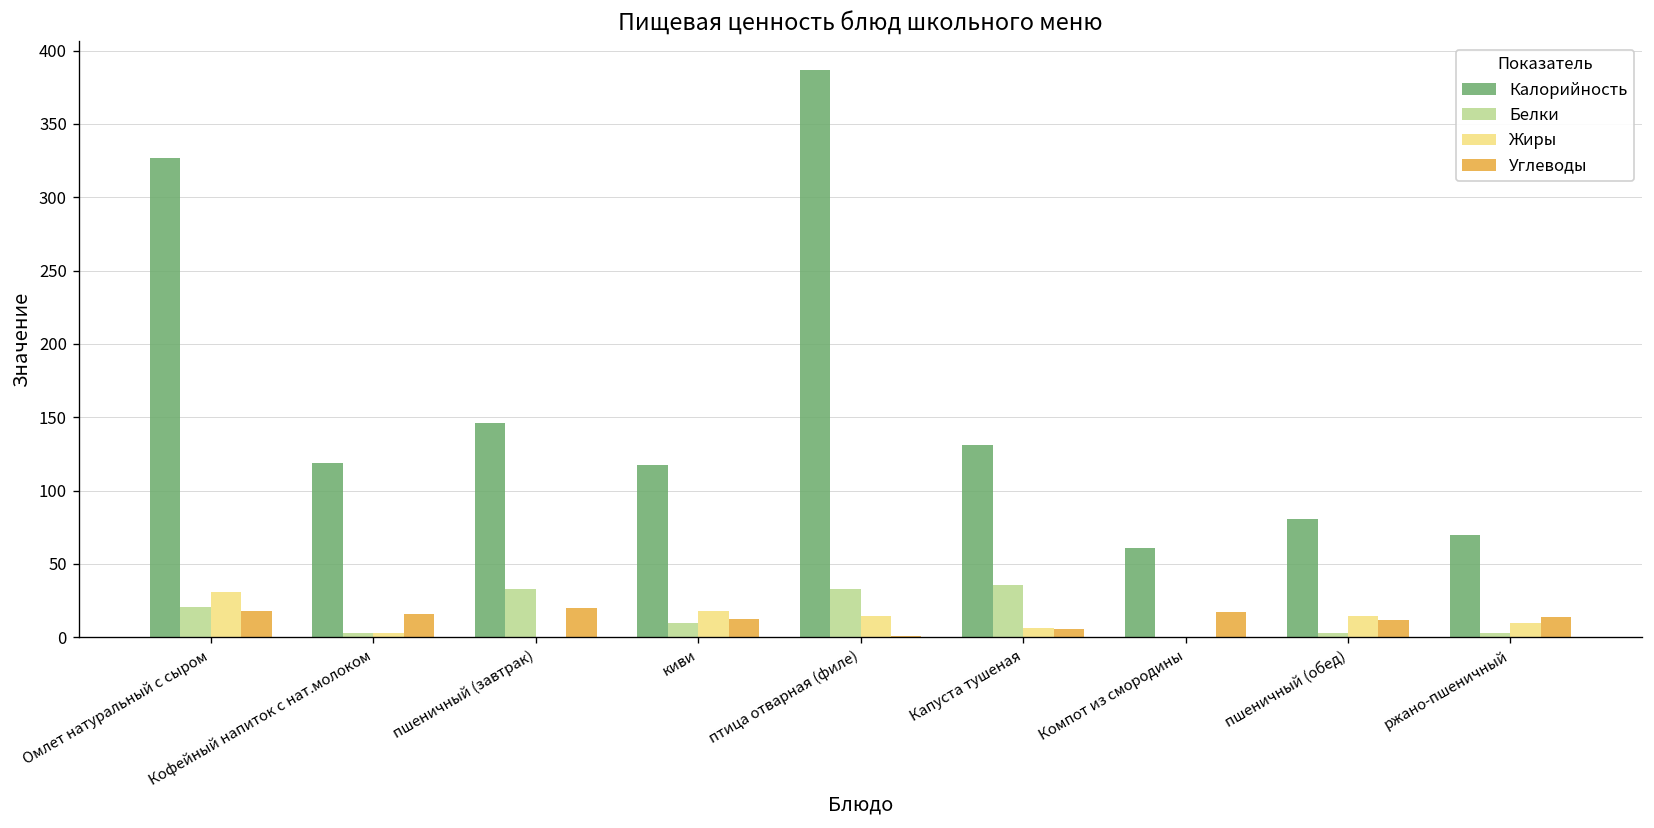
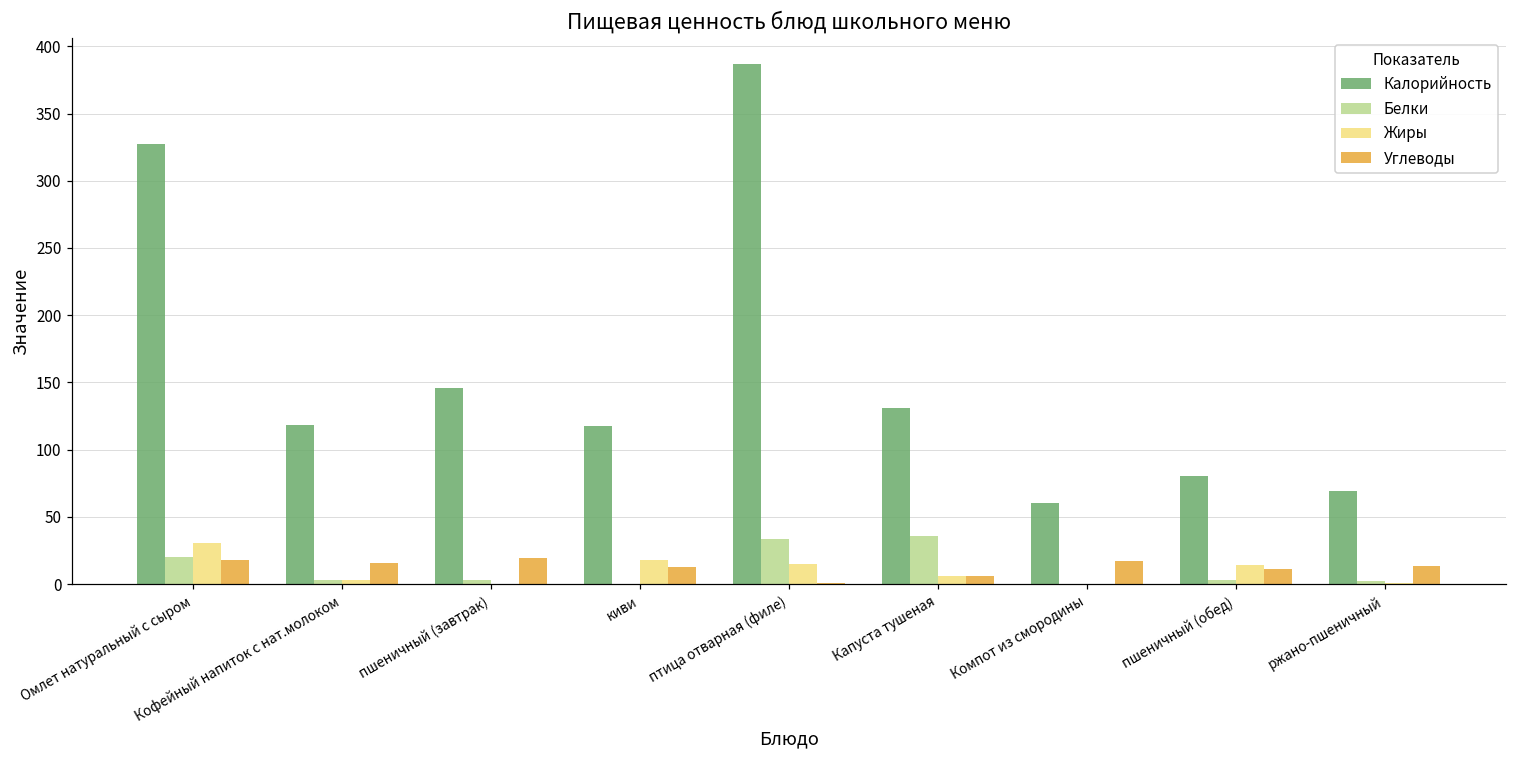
Белки, пшеничный (завтрак): 33 -> 3
Белки, киви: 10 -> 0
Жиры, ржано-пшеничный: 9 -> 0
